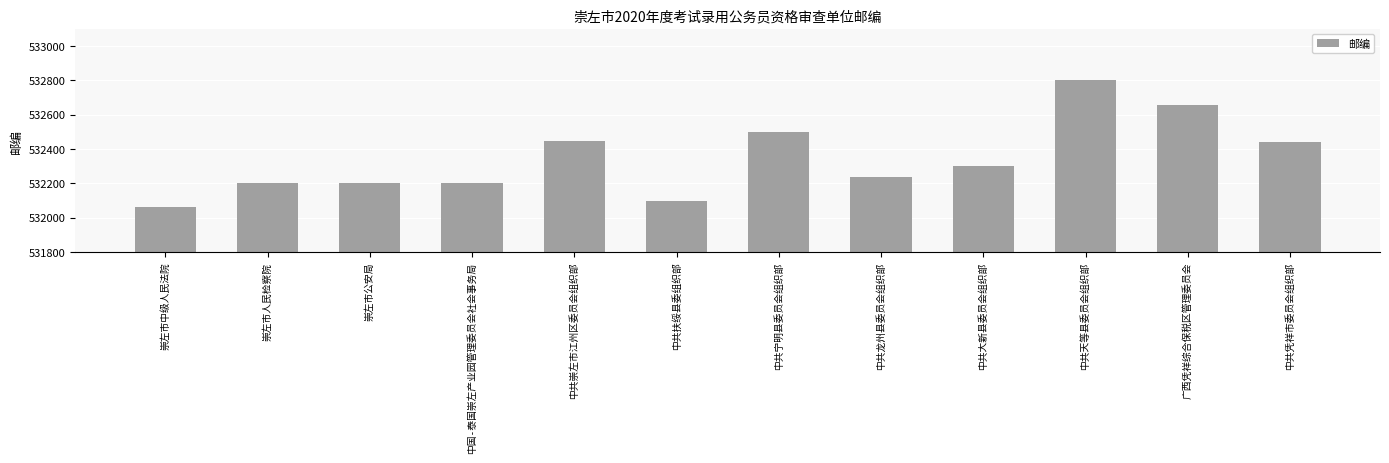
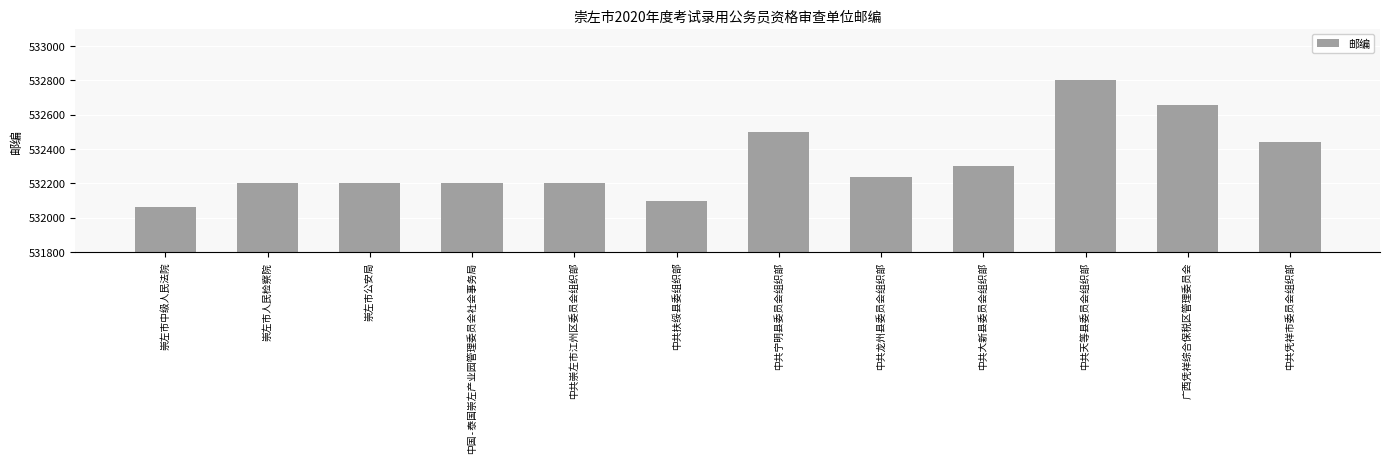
中共崇左市江州区委员会组织部: 532450 -> 532200
